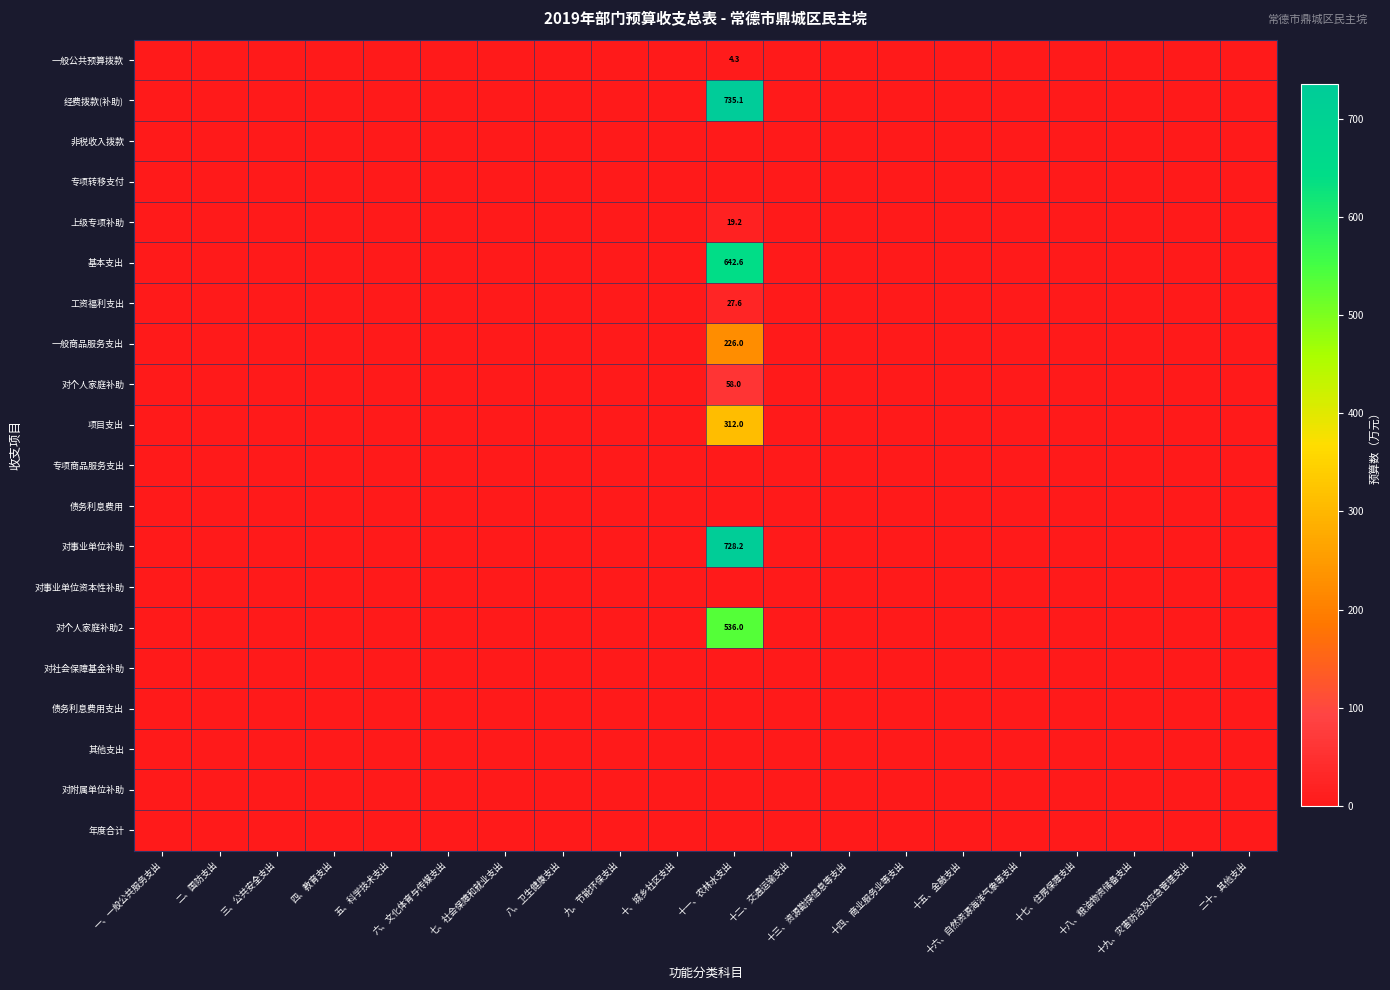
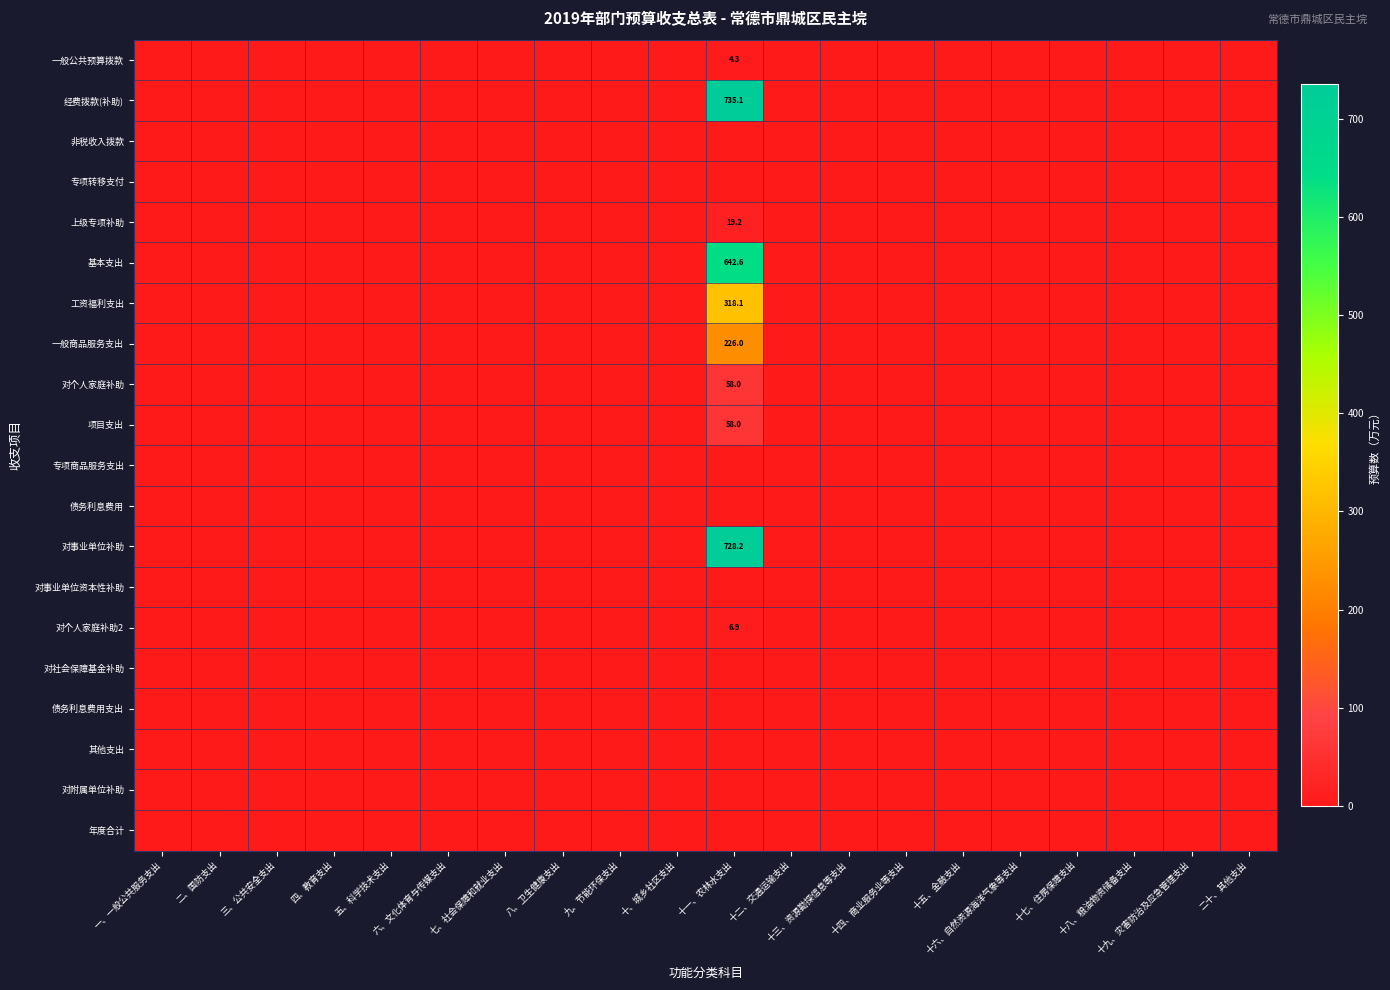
工资福利支出, 十一、农林水支出: 27.6 -> 318.1
项目支出, 十一、农林水支出: 312.0 -> 58.0
对个人家庭补助2, 十一、农林水支出: 536.0 -> 6.9
